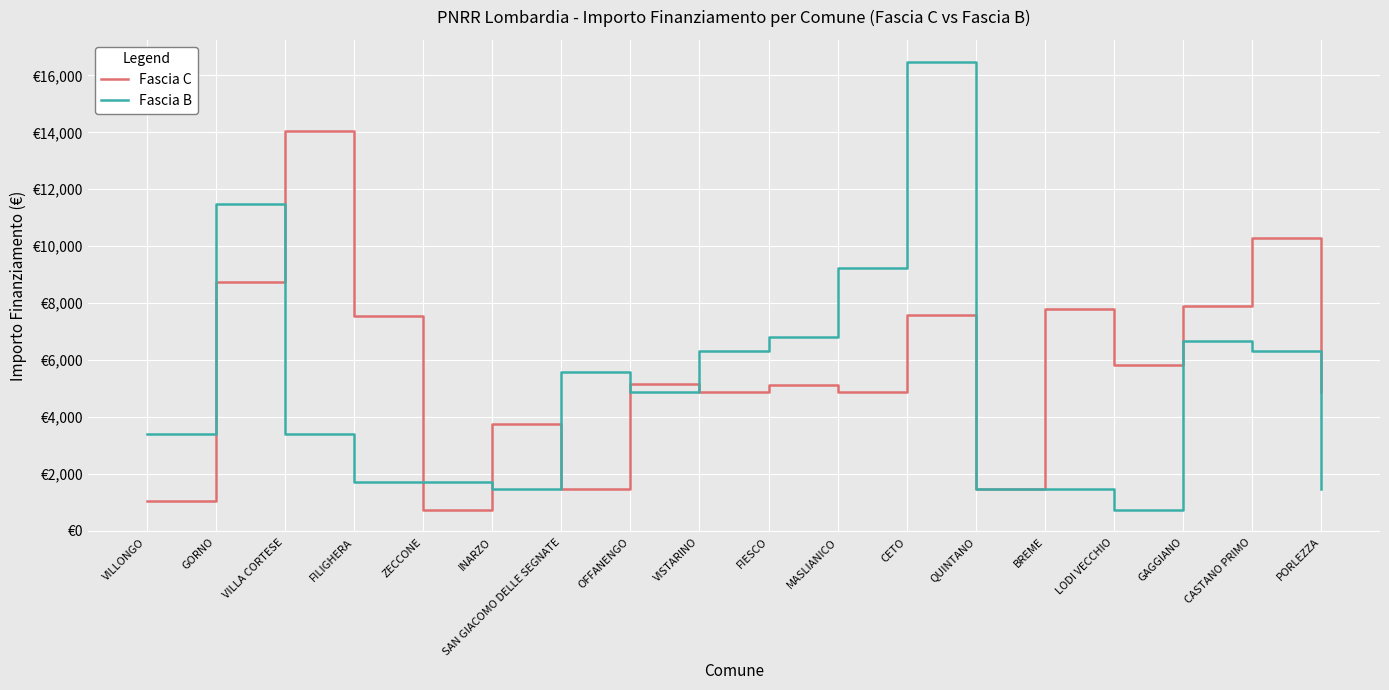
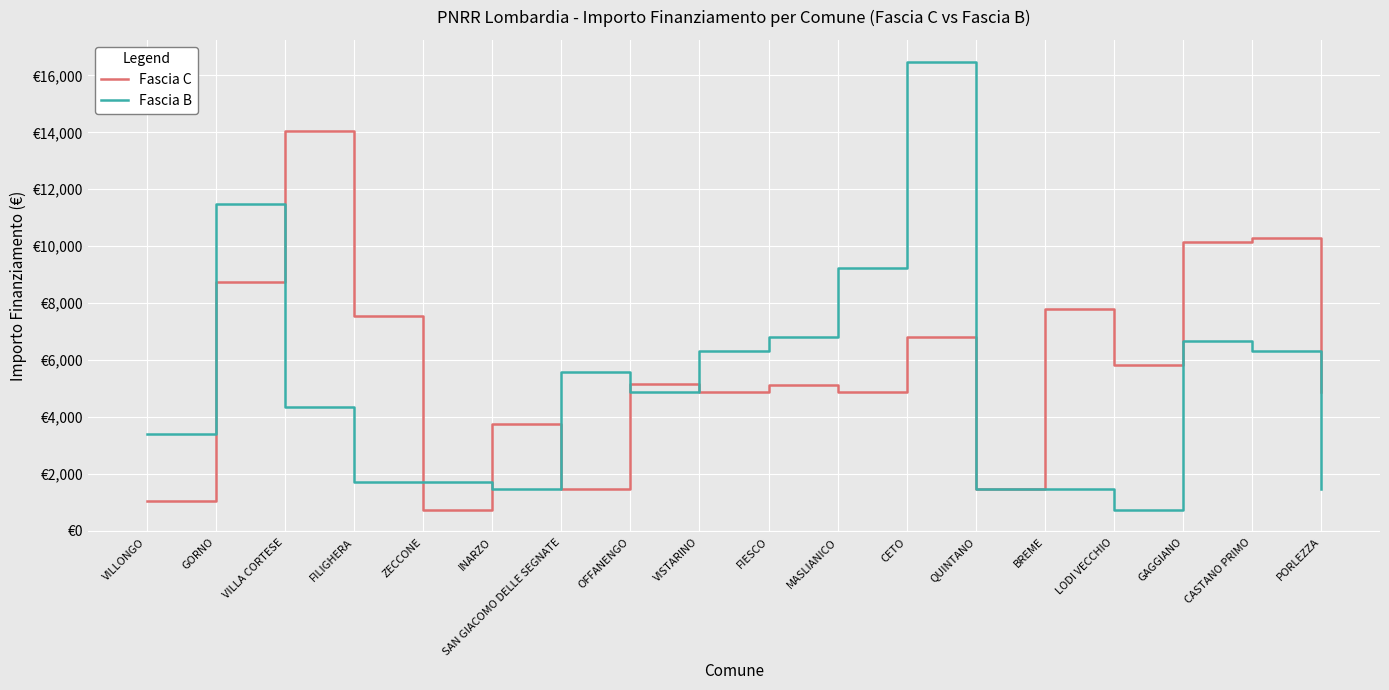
Fascia B, VILLA CORTESE: €3,400 -> €4,400
Fascia C, CETO: €7,600 -> €6,800
Fascia C, GAGGIANO: €7,900 -> €10,200
